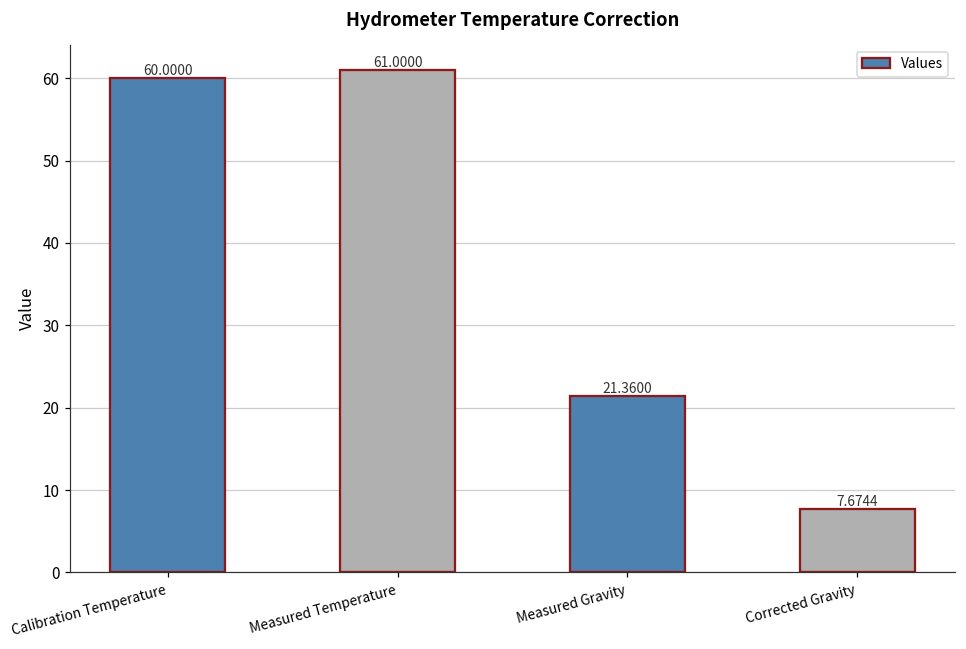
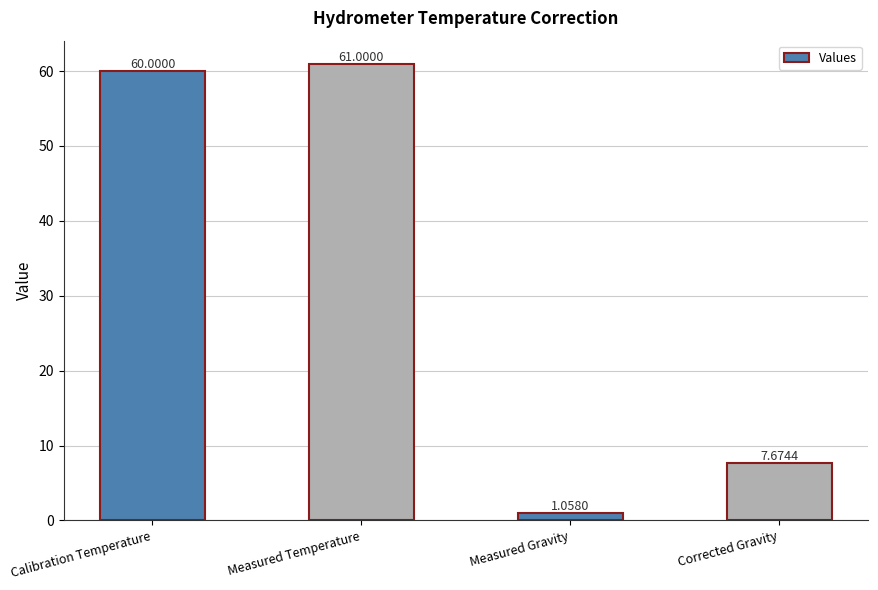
Measured Gravity: 21.3600 -> 1.0580
